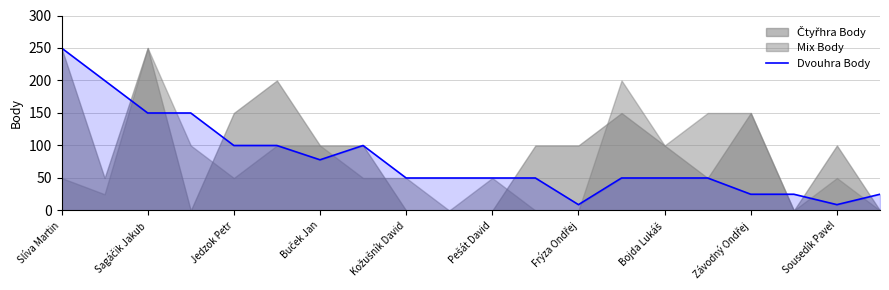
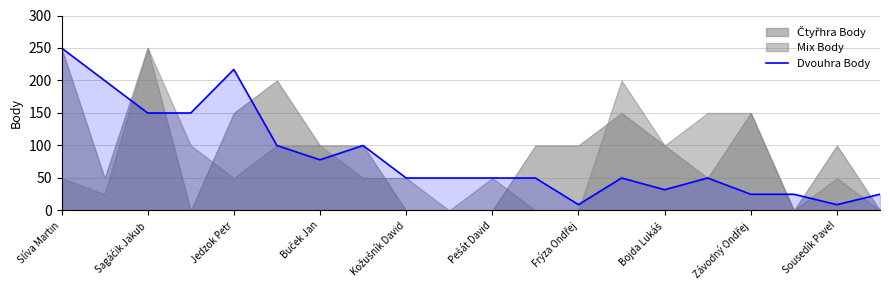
Dvouhra Body, Jedzok Petr: 100 -> 220
Dvouhra Body, Bojda Lukáš: 50 -> 30
